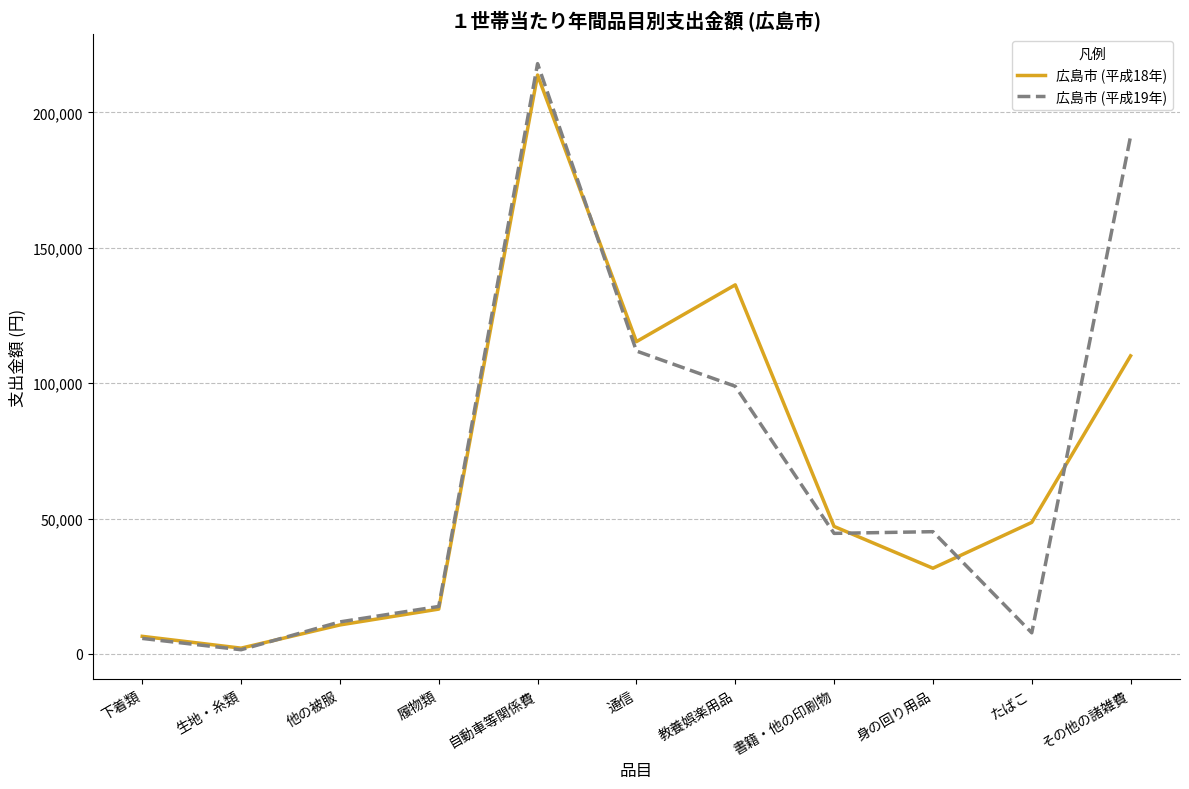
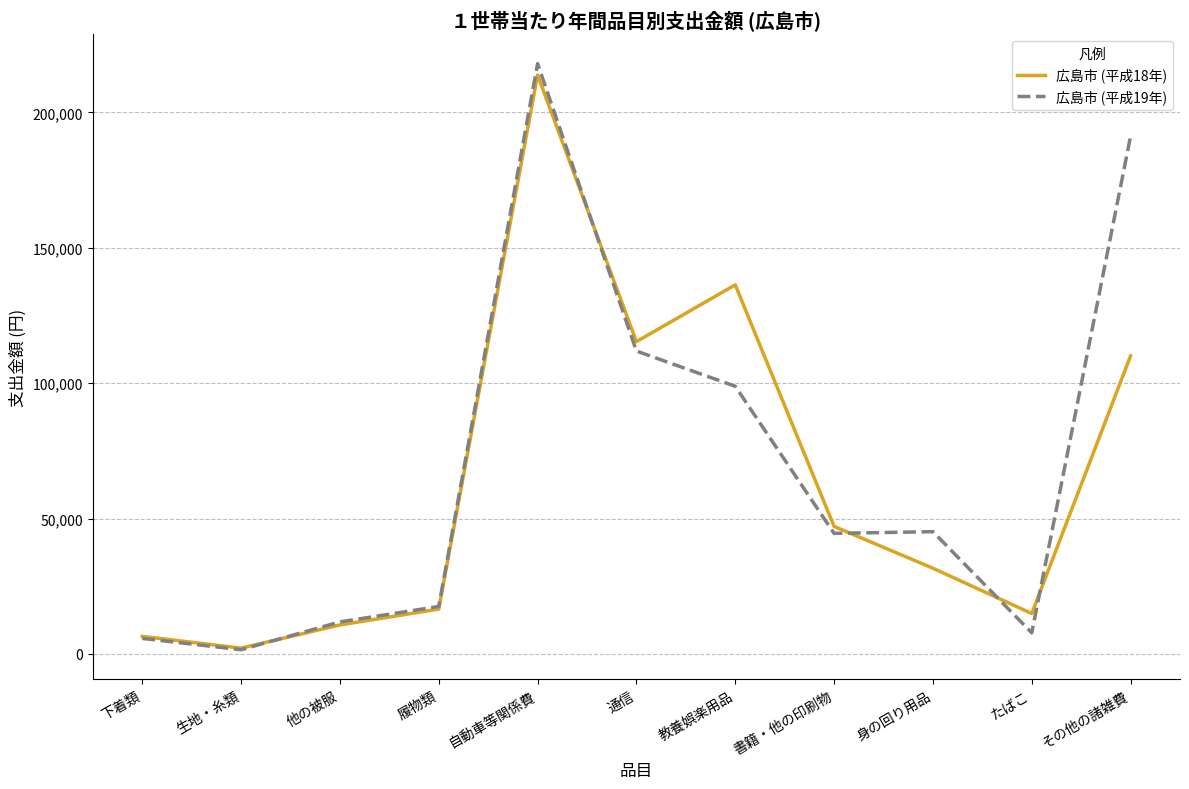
広島市 (平成18年), たばこ: 49,000 -> 15,000
